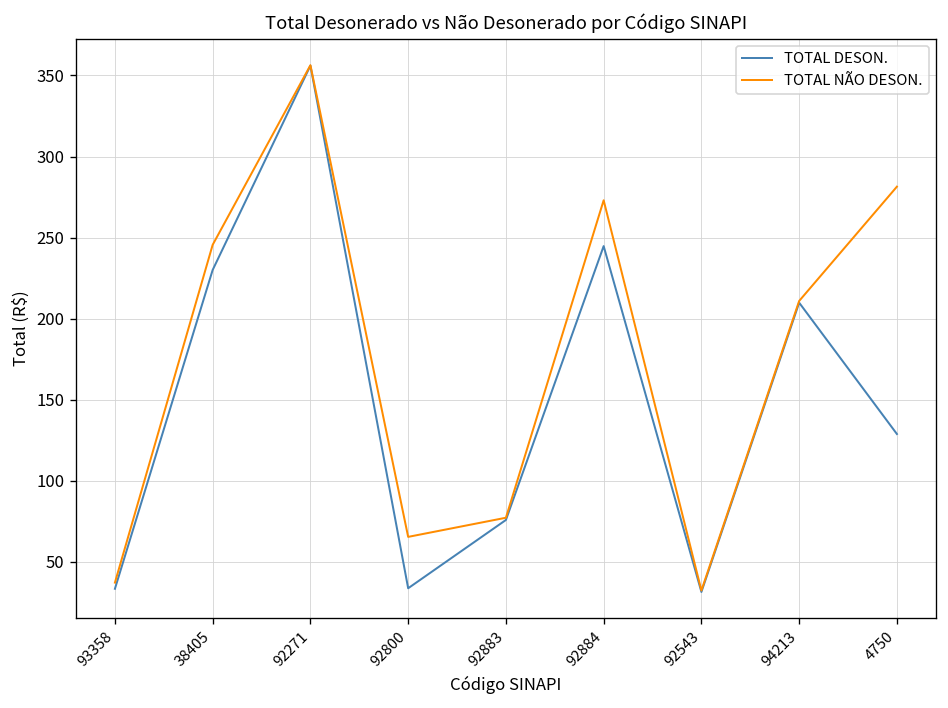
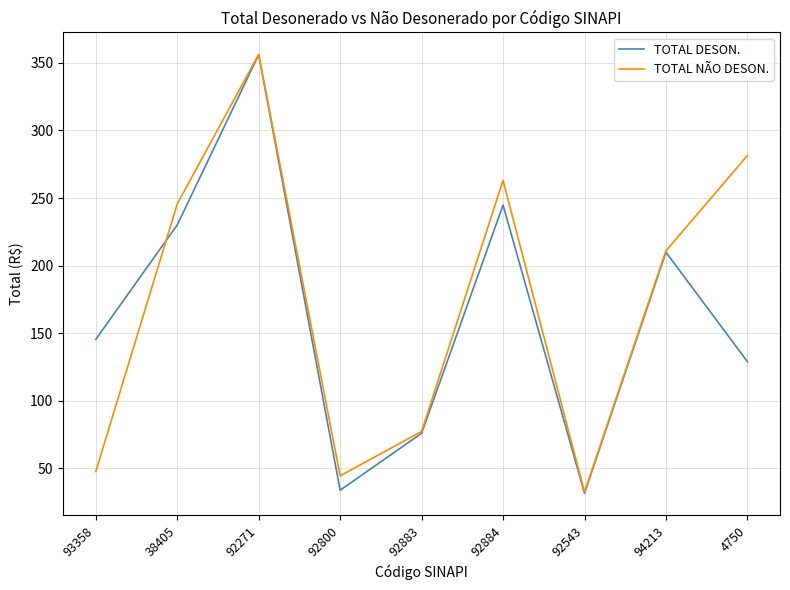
TOTAL DESON., 93358: 33 -> 145
TOTAL NÃO DESON., 93358: 37 -> 48
TOTAL NÃO DESON., 92800: 65 -> 44
TOTAL NÃO DESON., 92884: 273 -> 263
